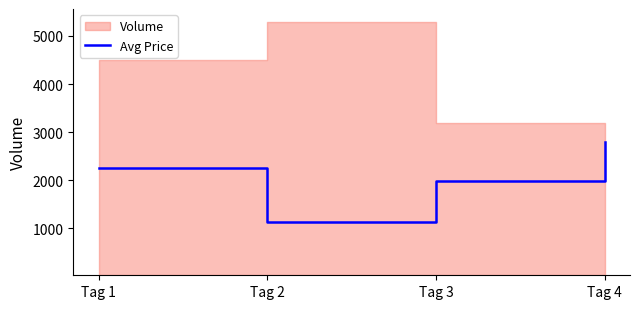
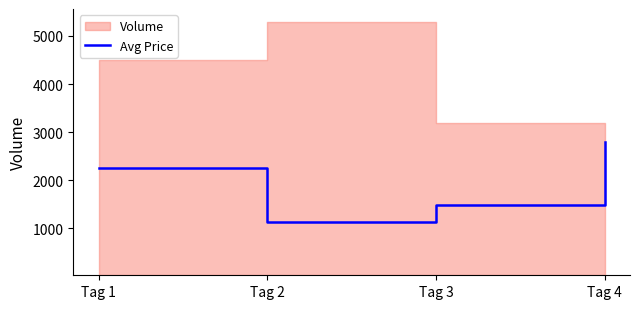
Avg Price, Tag 3: 2000 -> 1500
